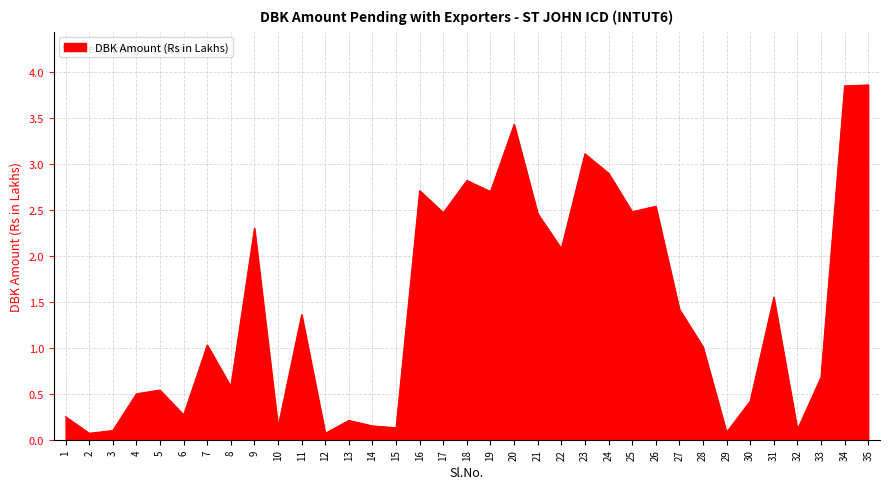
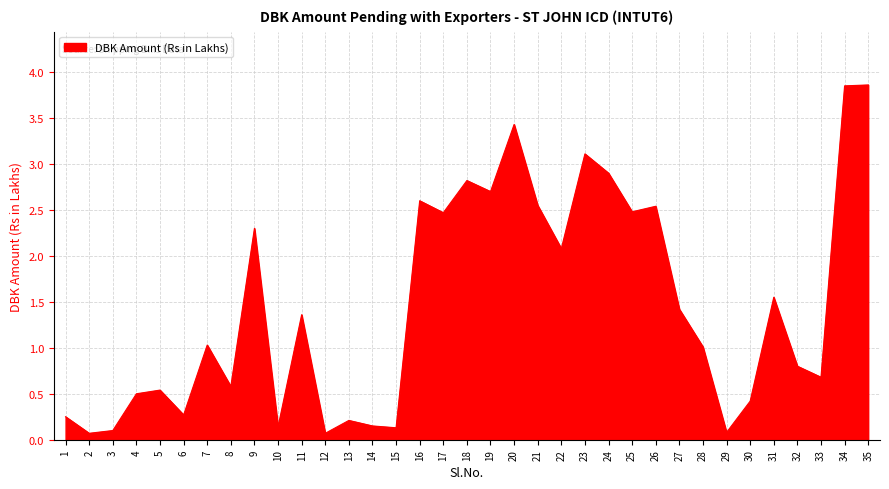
16: 2.7 -> 2.6
21: 2.5 -> 2.6
32: 0.1 -> 0.8
